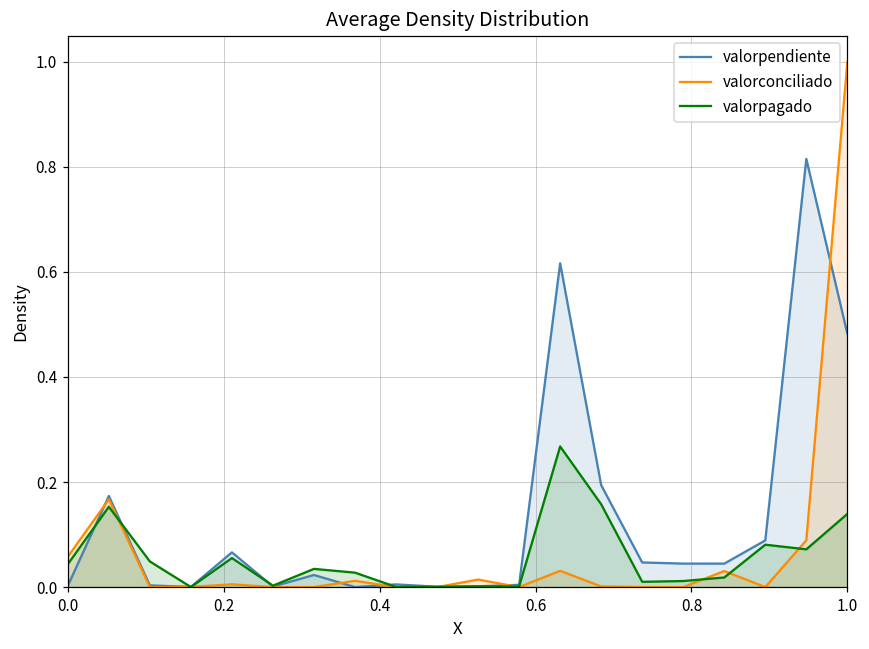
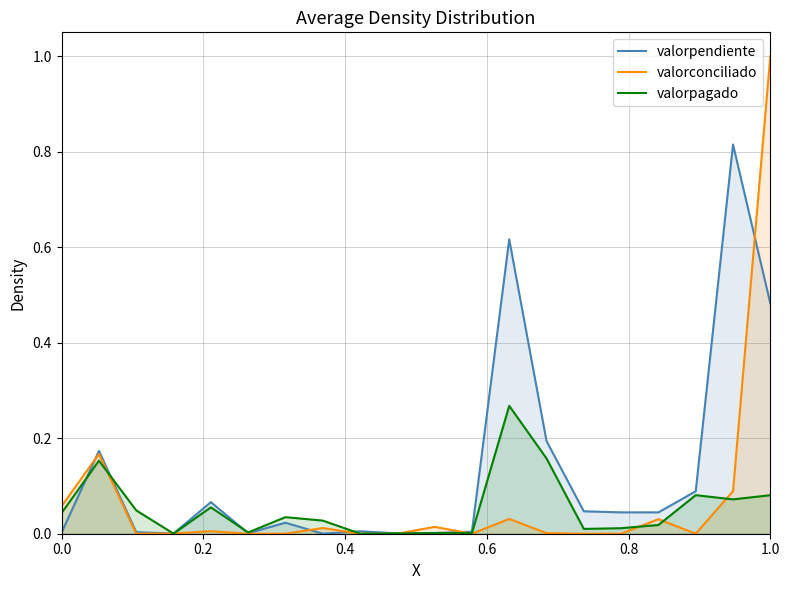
valorpagado, 1.0: 0.14 -> 0.08
